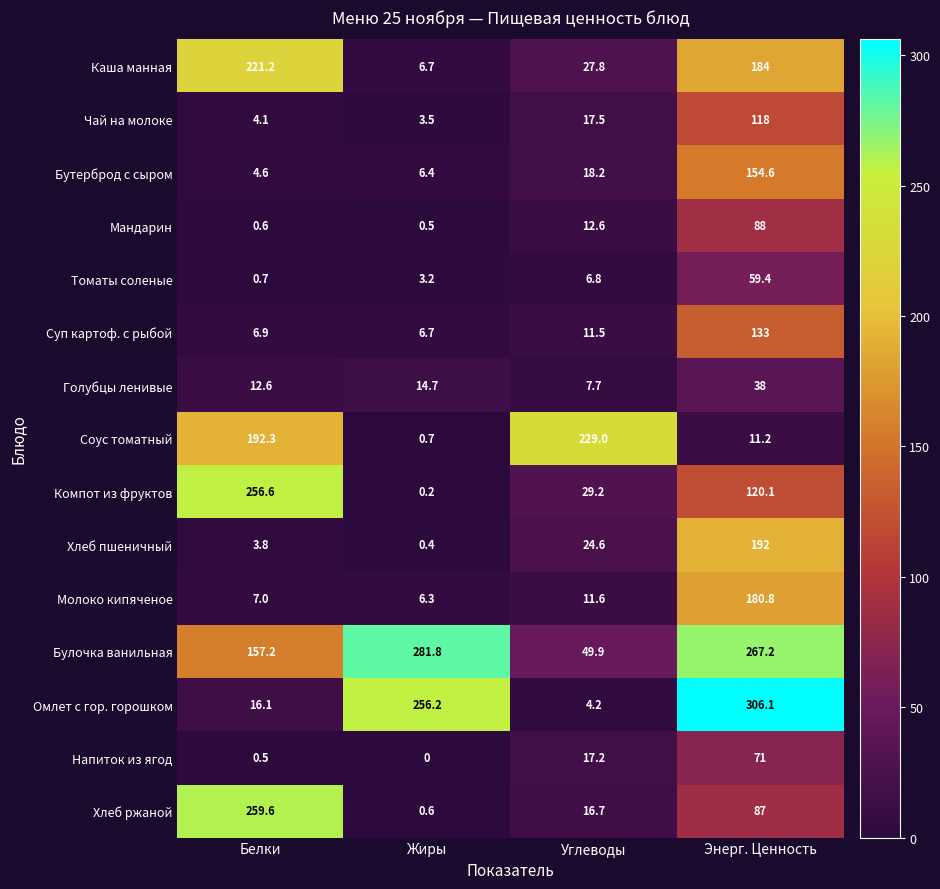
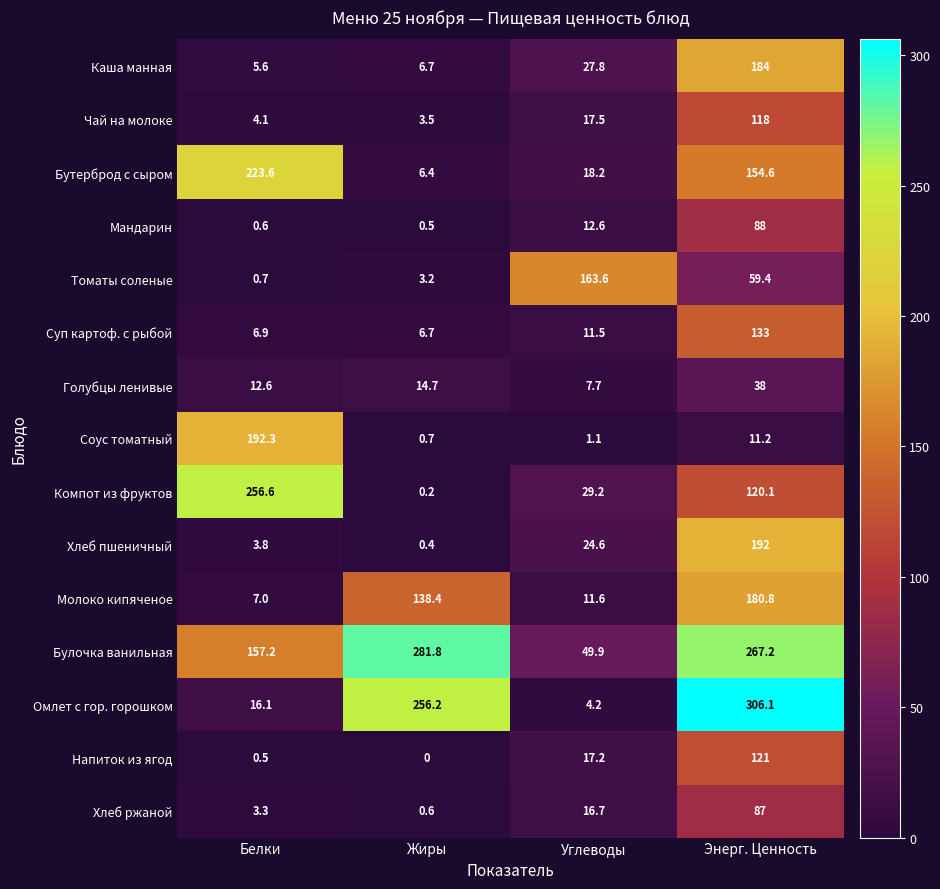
Каша манная, Белки: 221.2 -> 5.6
Бутерброд с сыром, Белки: 4.6 -> 223.6
Томаты соленые, Углеводы: 6.8 -> 163.6
Соус томатный, Углеводы: 229.0 -> 1.1
Молоко кипяченое, Жиры: 6.3 -> 138.4
Напиток из ягод, Энерг. Ценность: 71 -> 121
Хлеб ржаной, Белки: 259.6 -> 3.3
